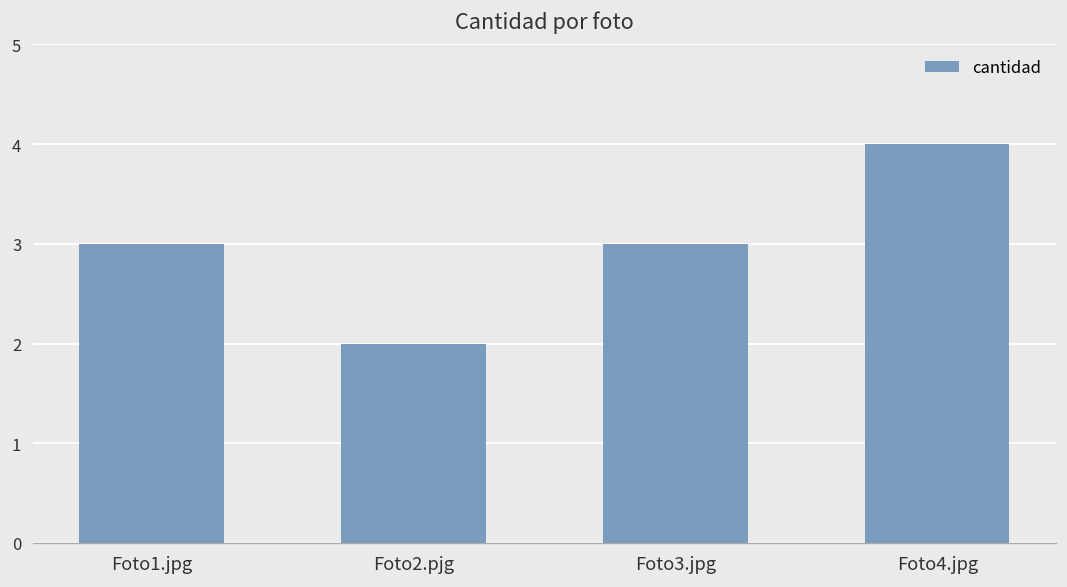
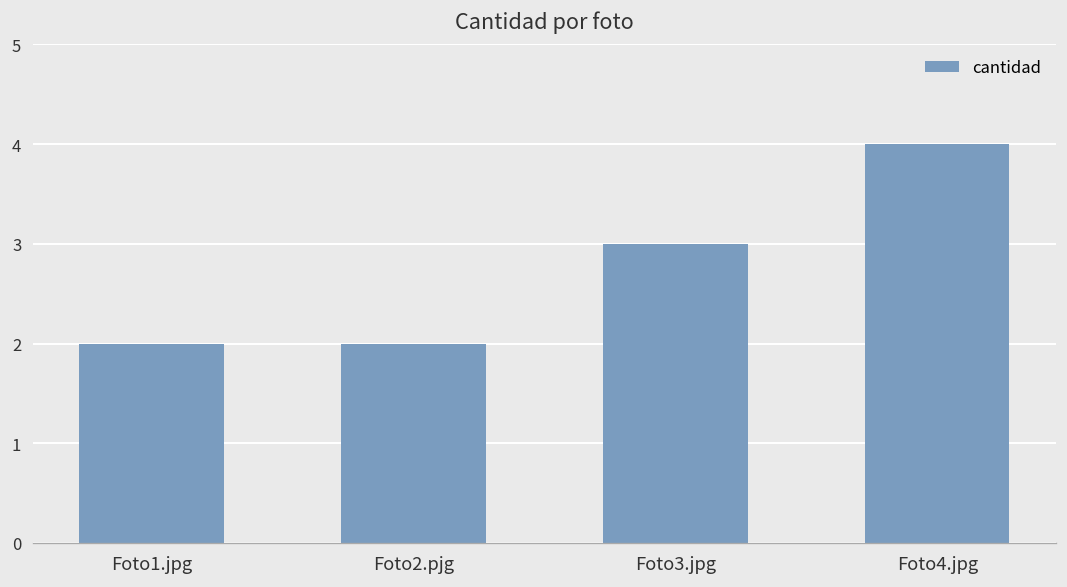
Foto1.jpg: 3 -> 2
